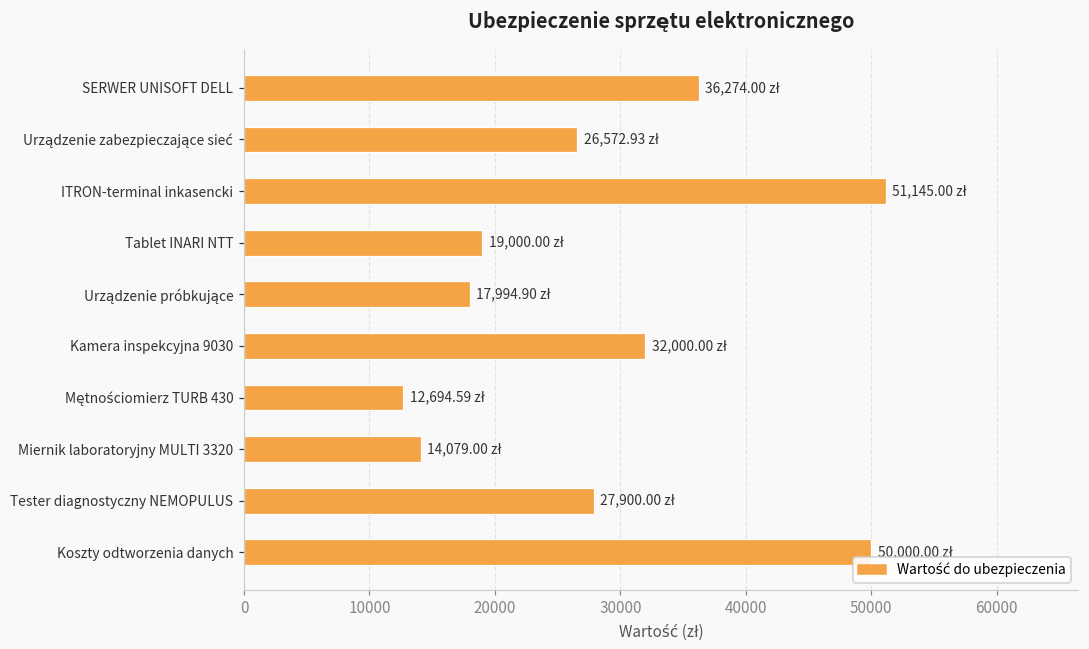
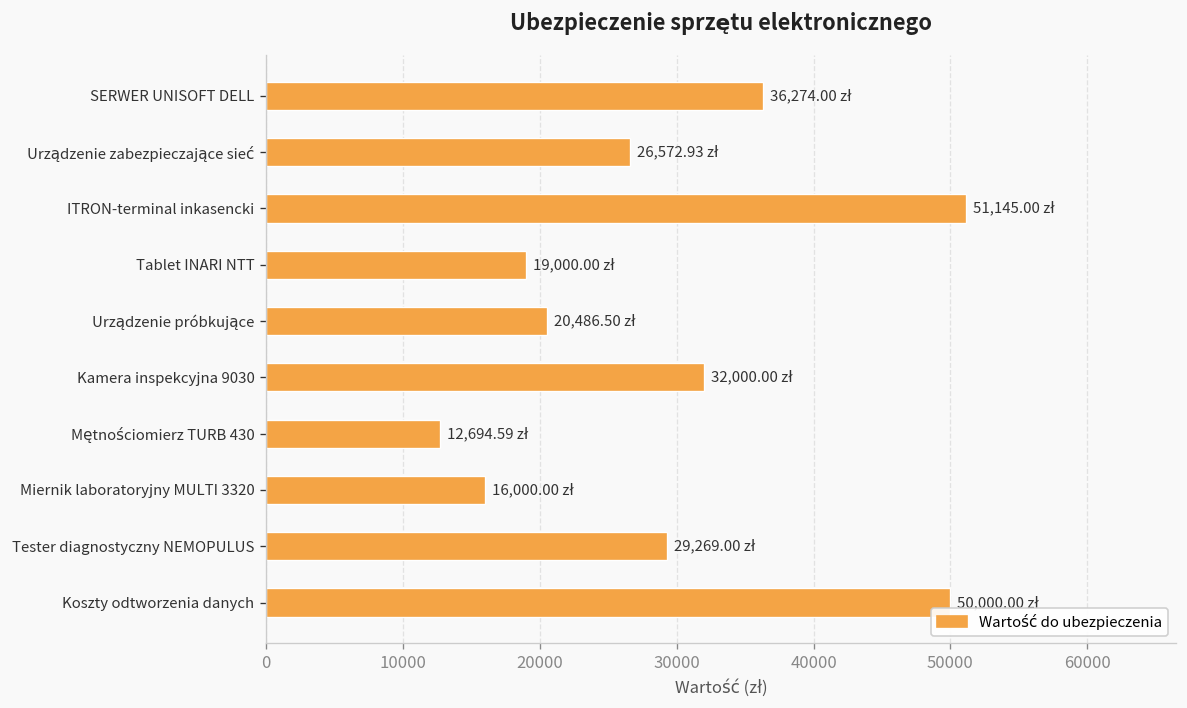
Urządzenie próbkujące: 17,994.90 -> 20,486.50
Miernik laboratoryjny MULTI 3320: 14,079.00 -> 16,000.00
Tester diagnostyczny NEMOPULUS: 27,900.00 -> 29,269.00
